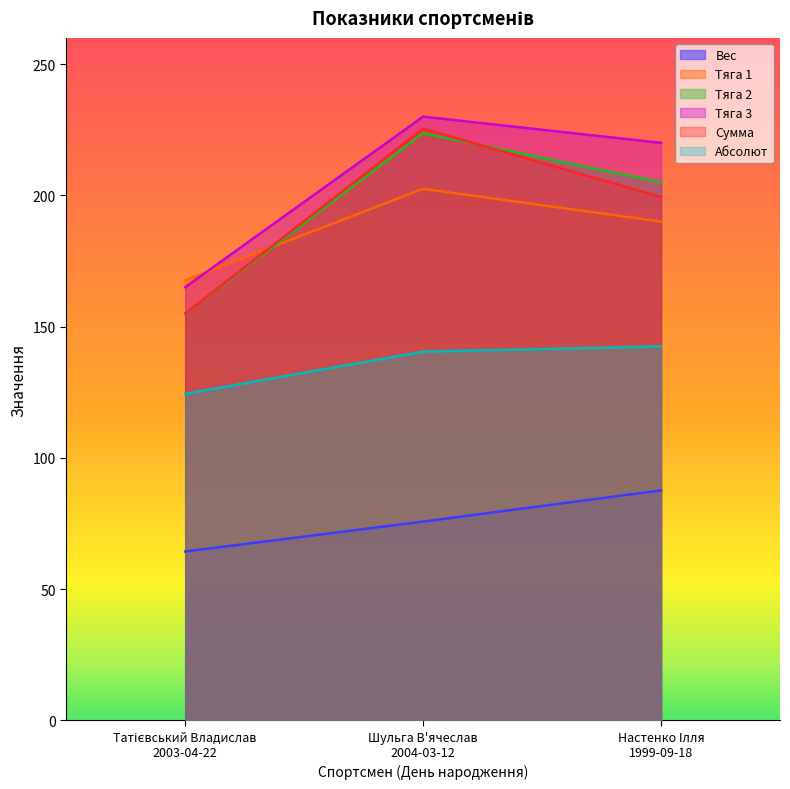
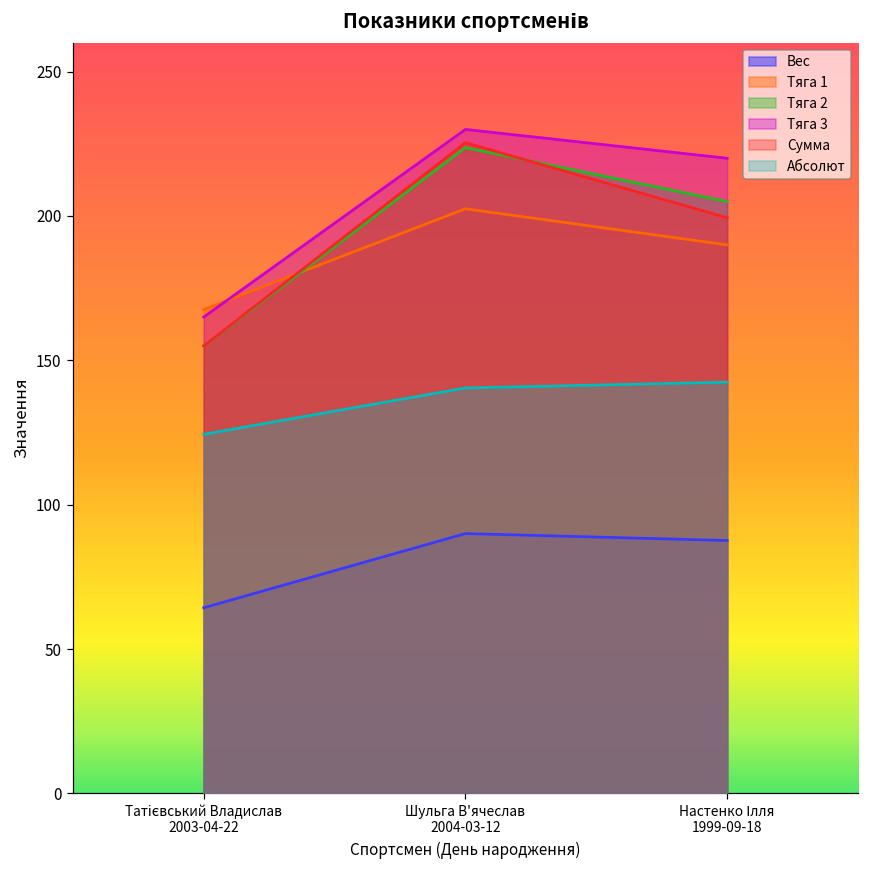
Вес, Шульга В'ячеслав 2004-03-12: 76 -> 90
